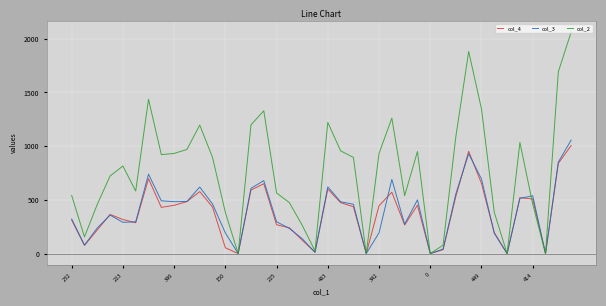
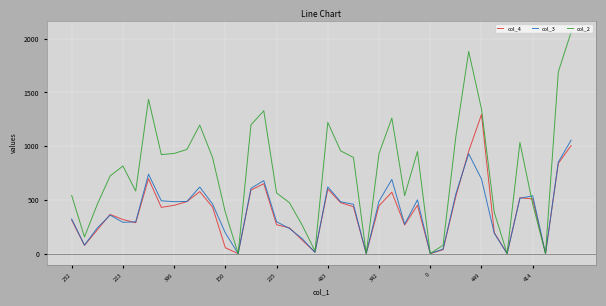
col_3, 342: 190 -> 490
col_4, 449: 650 -> 1290
